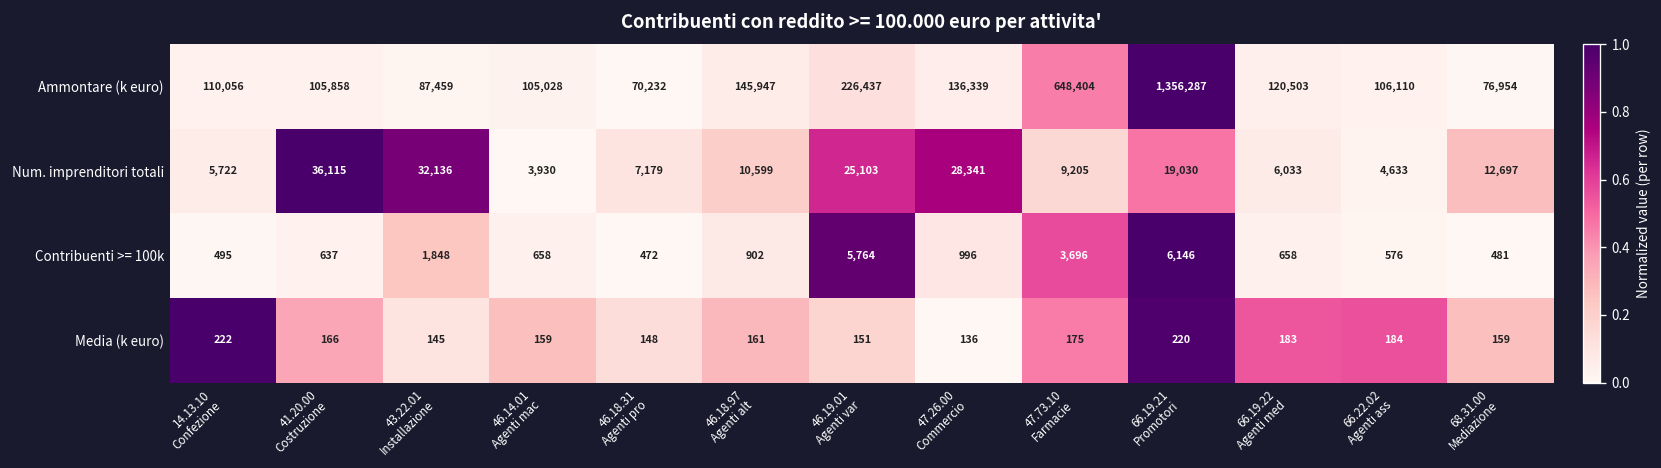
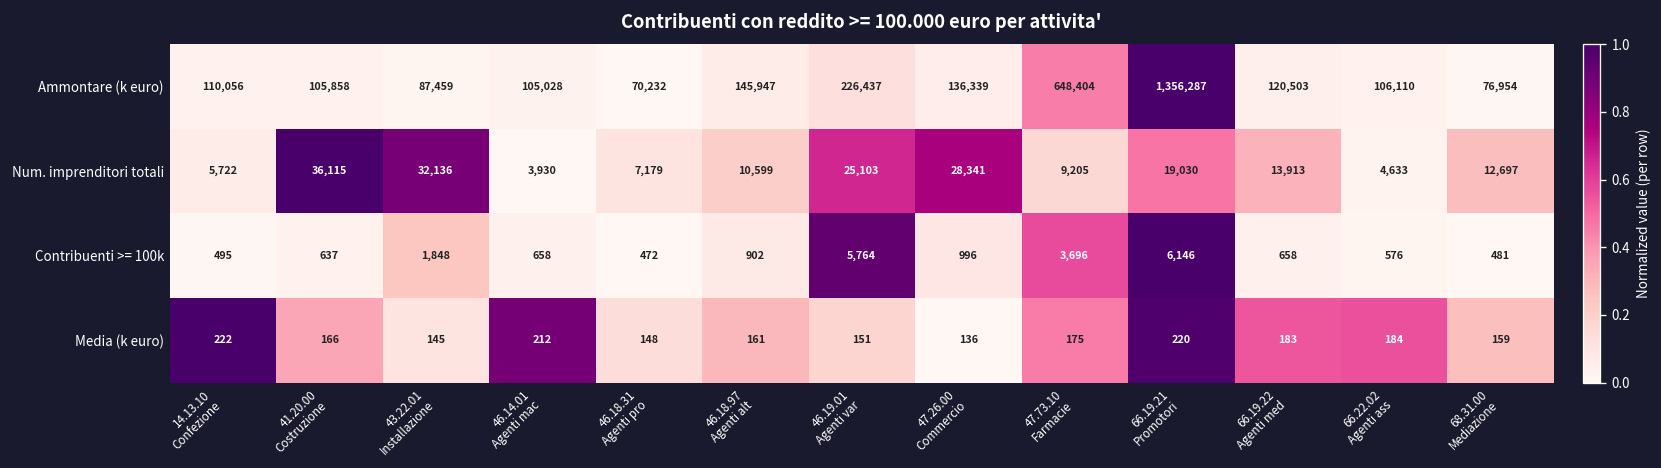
Num. imprenditori totali, 66.19.22 Agenti med: 6,033 -> 13,913
Media (k euro), 46.14.01 Agenti mac: 159 -> 212
